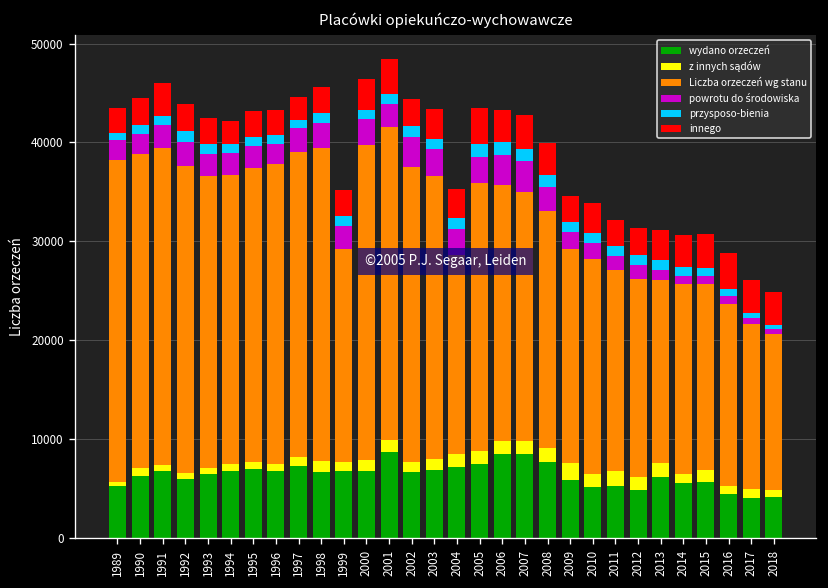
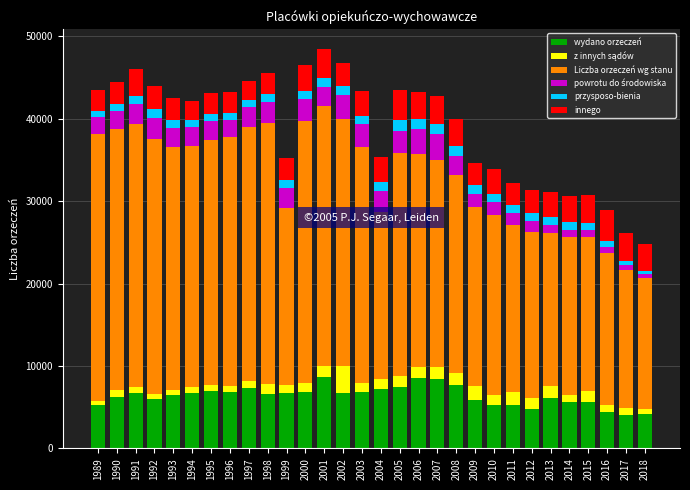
z innych sądów, 2002: 1000 -> 3000
